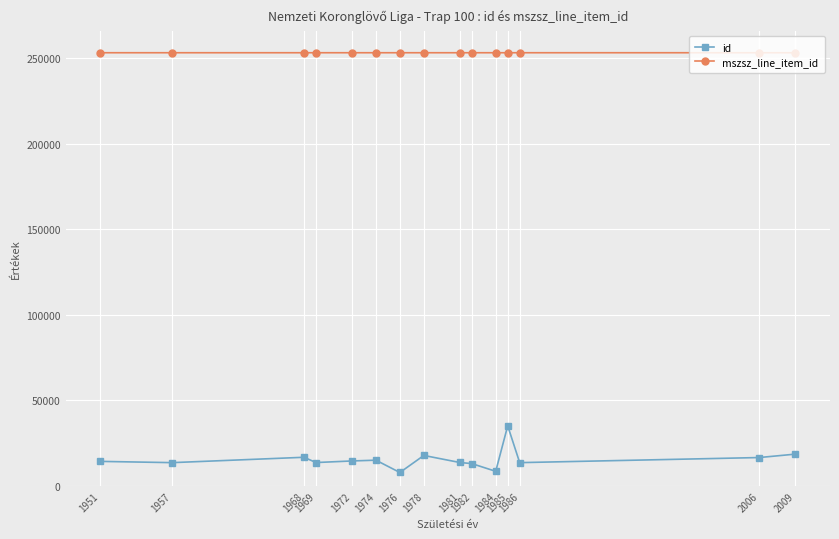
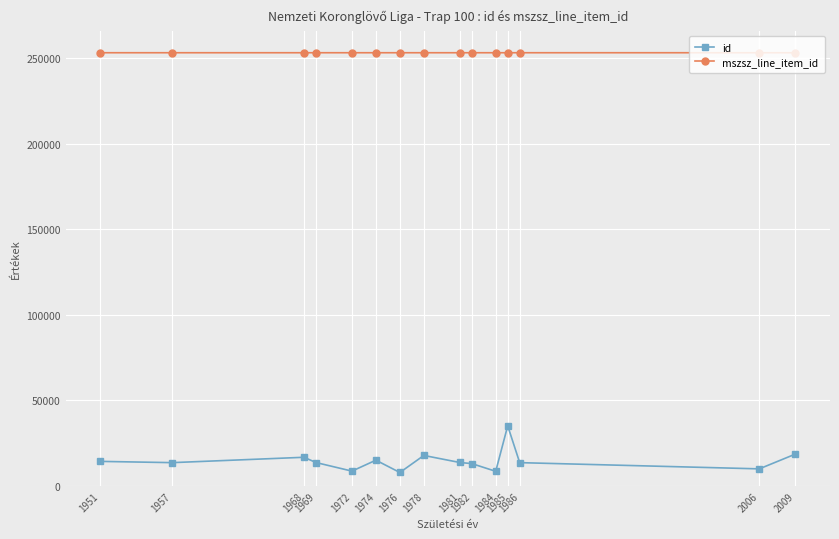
id, 1972: 15000 -> 9000
id, 2006: 17000 -> 10000
